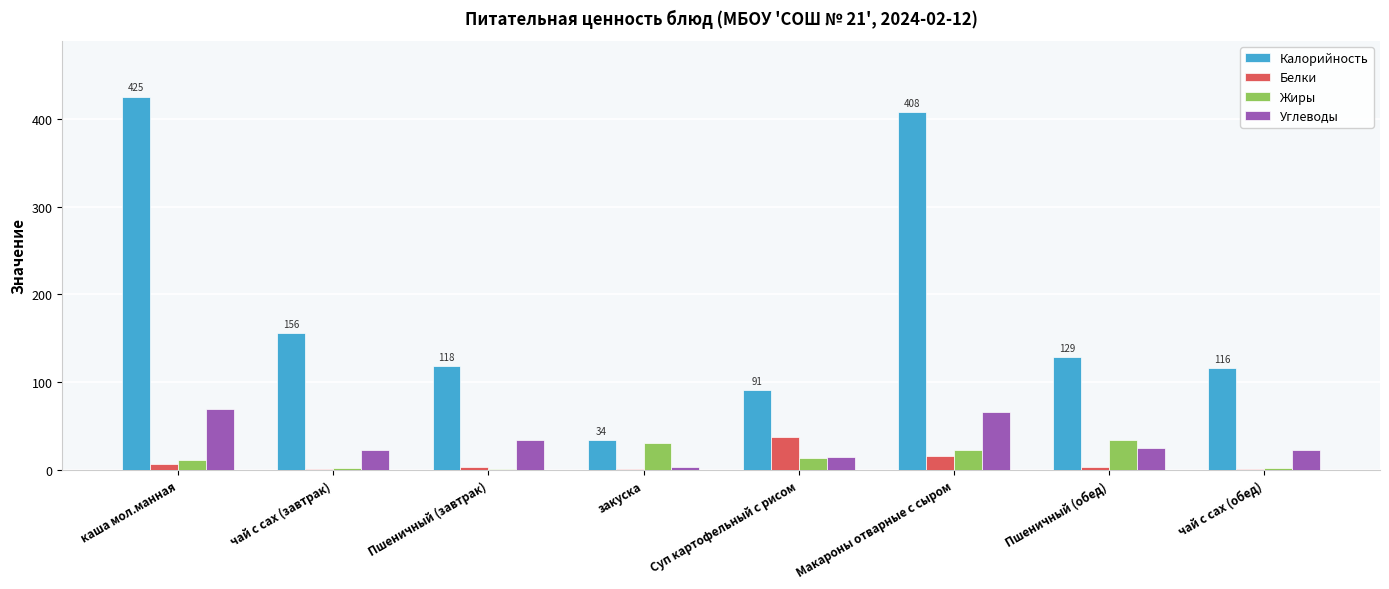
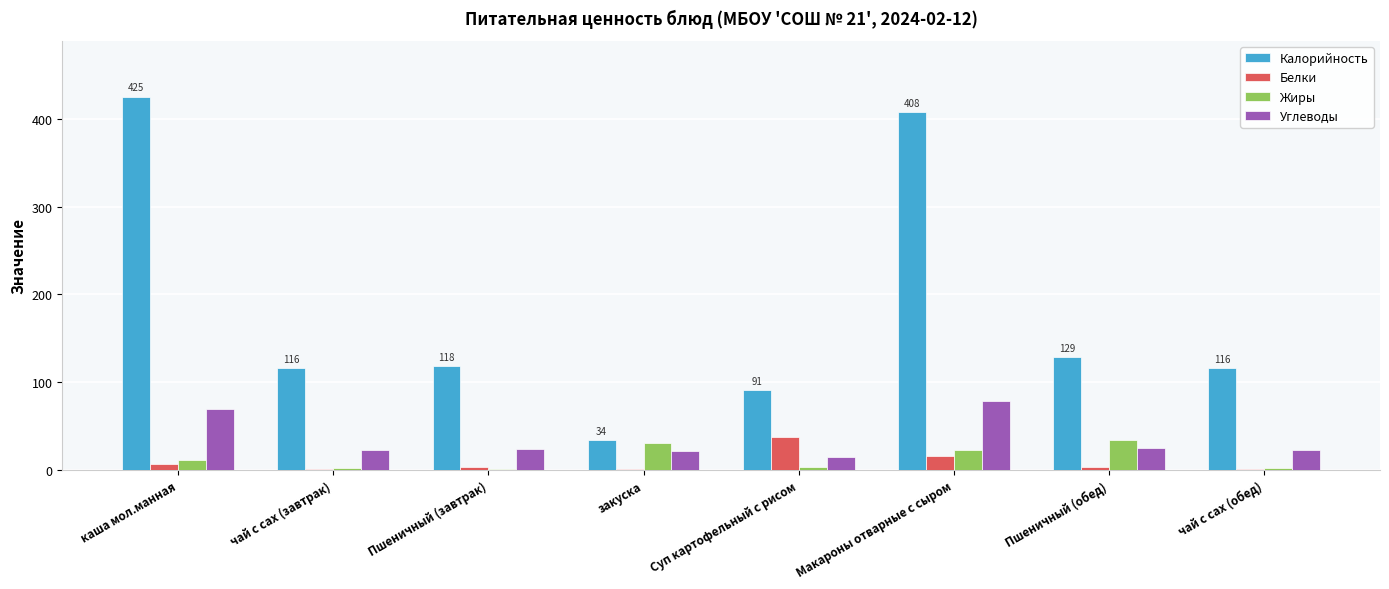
Калорийность, чай с сах (завтрак): 156 -> 116
Углеводы, Пшеничный (завтрак): 30 -> 20
Углеводы, закуска: 0 -> 20
Жиры, Суп картофельный с рисом: 10 -> 0
Углеводы, Макароны отварные с сыром: 70 -> 80
